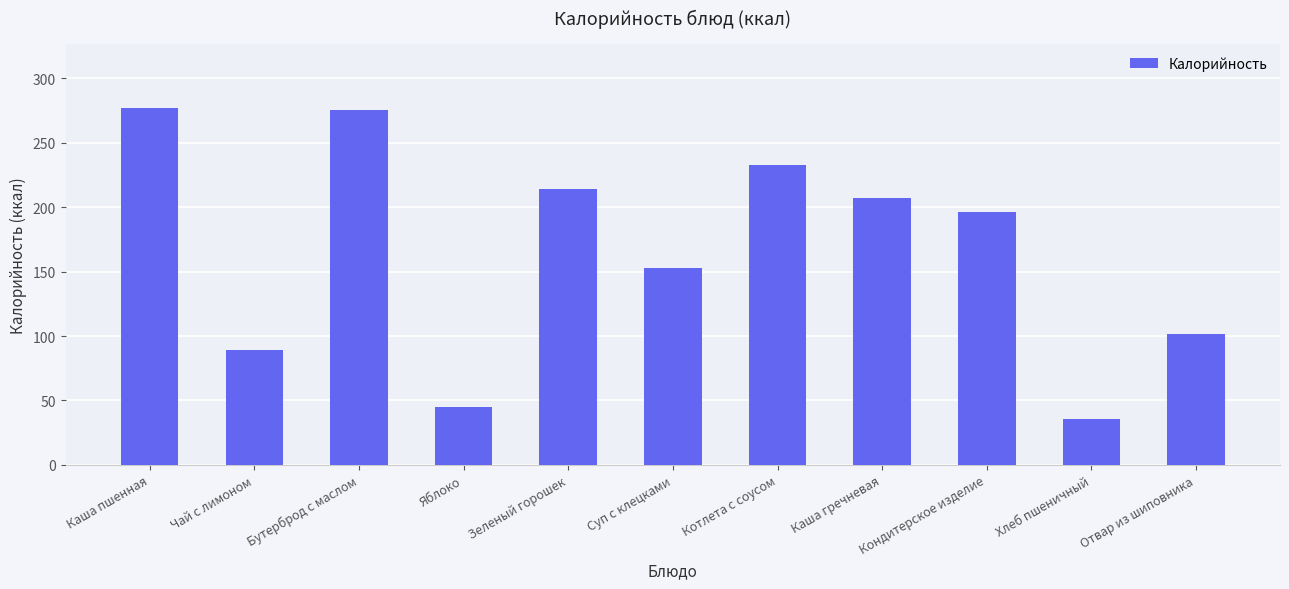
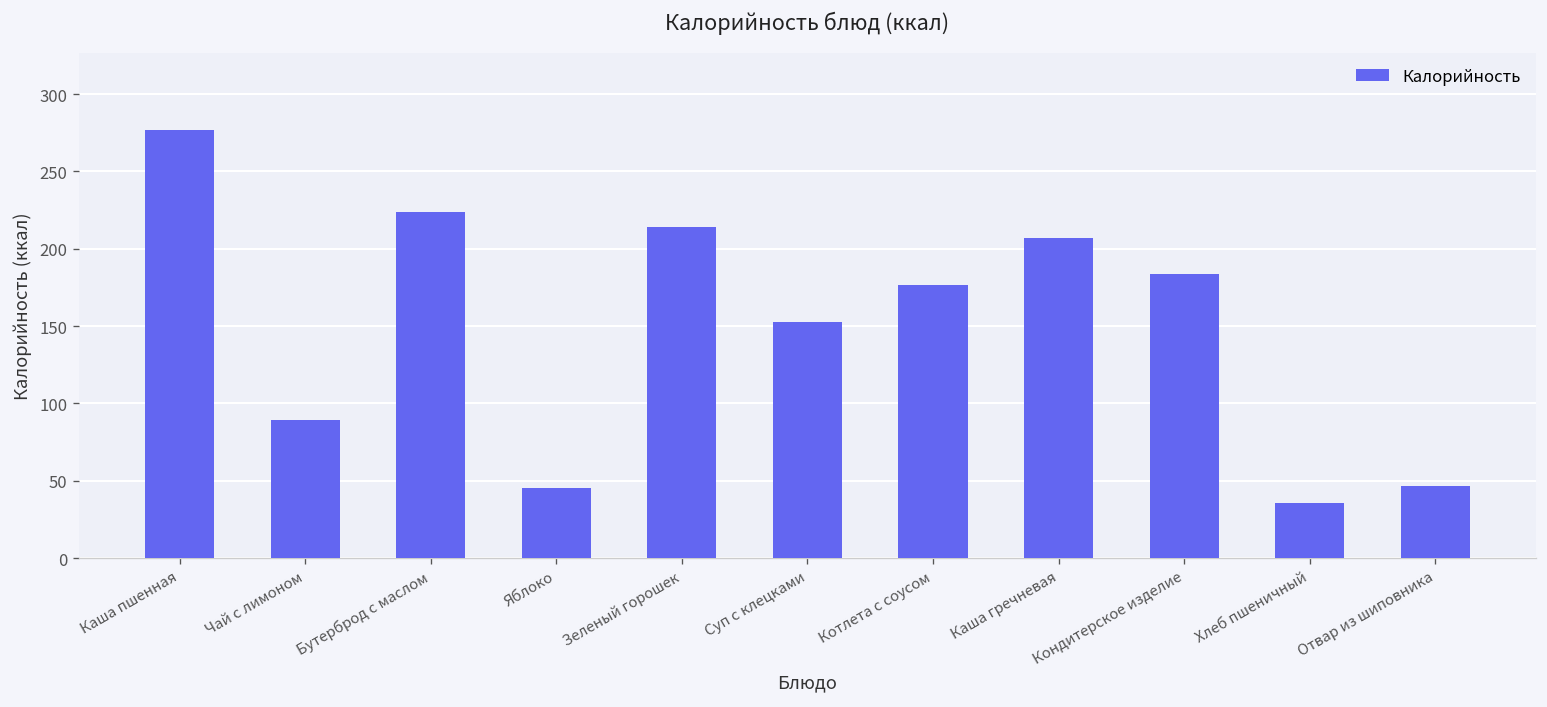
Бутерброд с маслом: 275 -> 224
Котлета с соусом: 233 -> 177
Кондитерское изделие: 197 -> 184
Отвар из шиповника: 101 -> 47
